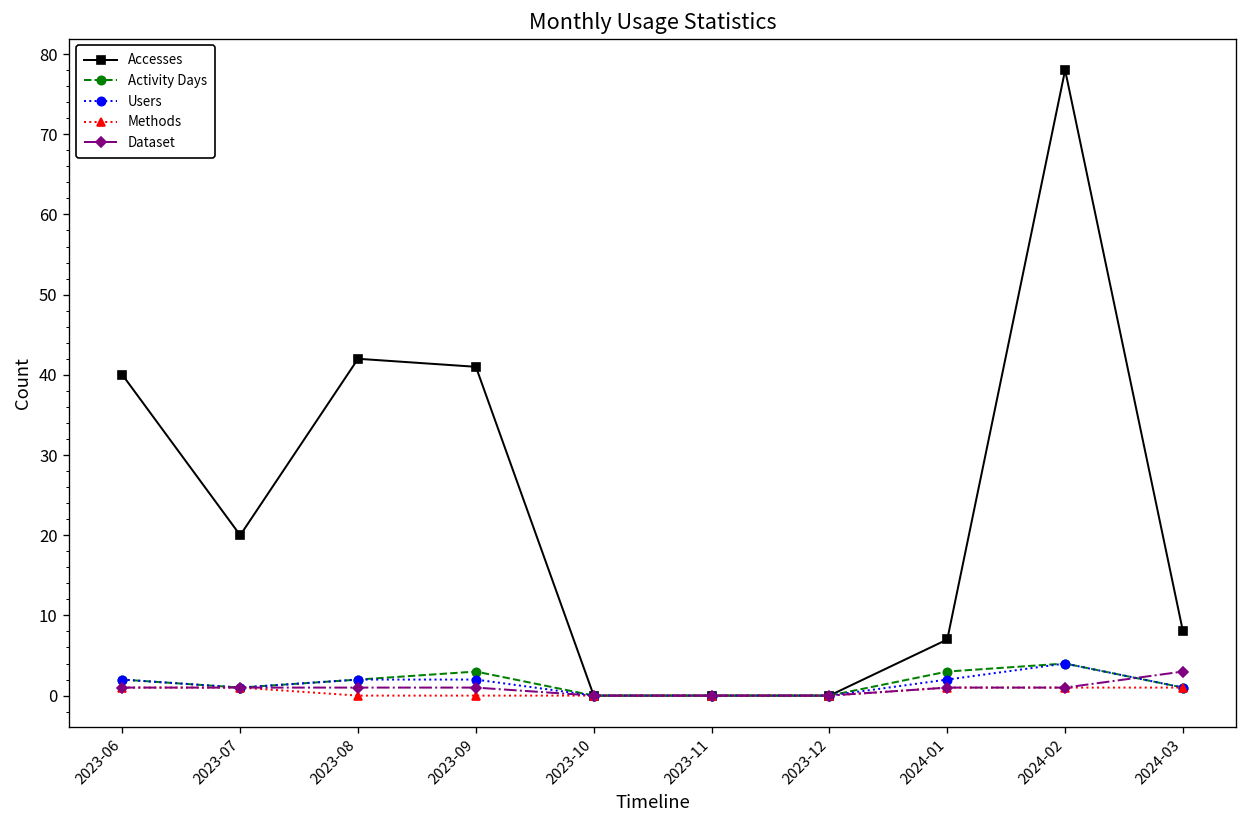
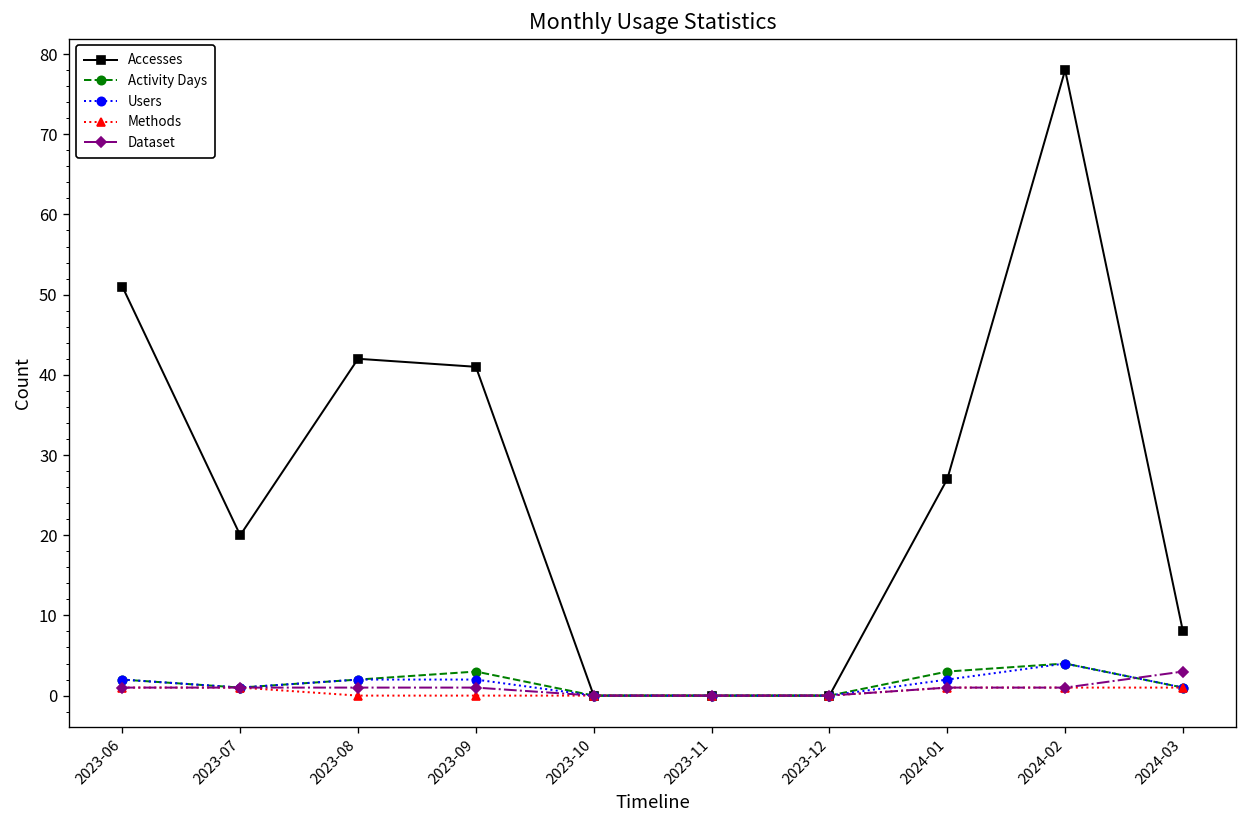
Accesses, 2023-06: 40 -> 51
Accesses, 2024-01: 7 -> 27
